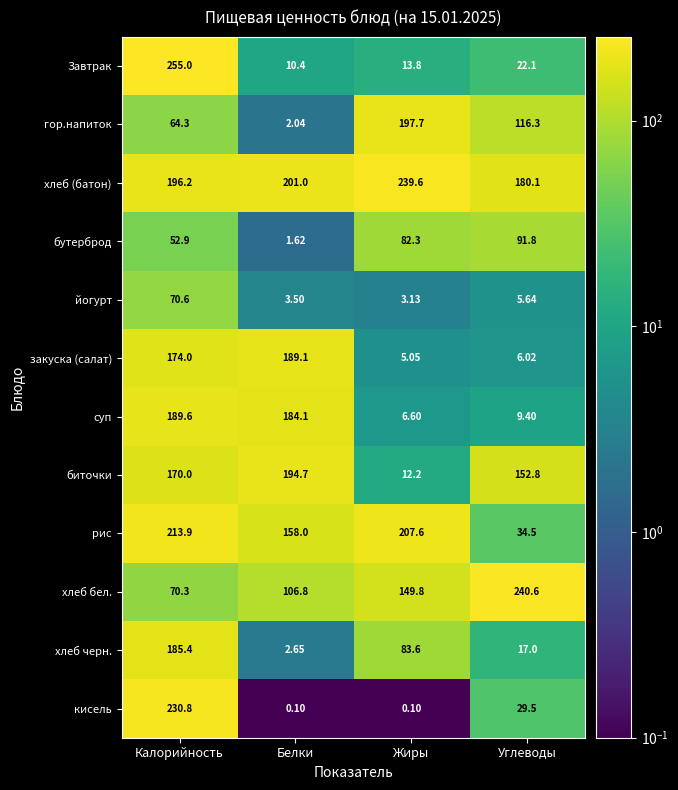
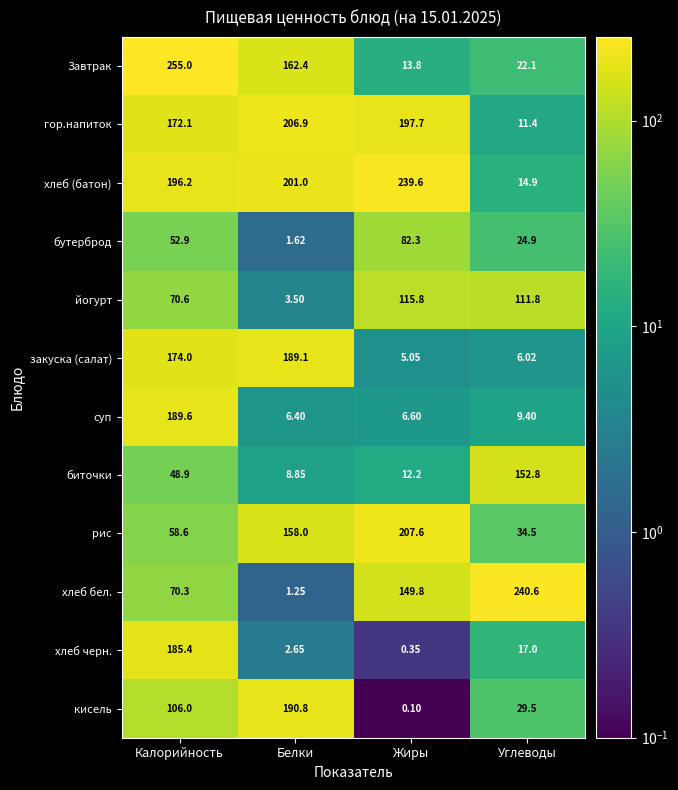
Завтрак, Белки: 10.4 -> 162.4
гор.напиток, Калорийность: 64.3 -> 172.1
гор.напиток, Белки: 2.04 -> 206.9
гор.напиток, Углеводы: 116.3 -> 11.4
хлеб (батон), Углеводы: 180.1 -> 14.9
бутерброд, Углеводы: 91.8 -> 24.9
йогурт, Жиры: 3.13 -> 115.8
йогурт, Углеводы: 5.64 -> 111.8
суп, Белки: 184.1 -> 6.40
биточки, Калорийность: 170.0 -> 48.9
биточки, Белки: 194.7 -> 8.85
рис, Калорийность: 213.9 -> 58.6
хлеб бел., Белки: 106.8 -> 1.25
хлеб черн., Жиры: 83.6 -> 0.35
кисель, Калорийность: 230.8 -> 106.0
кисель, Белки: 0.10 -> 190.8
